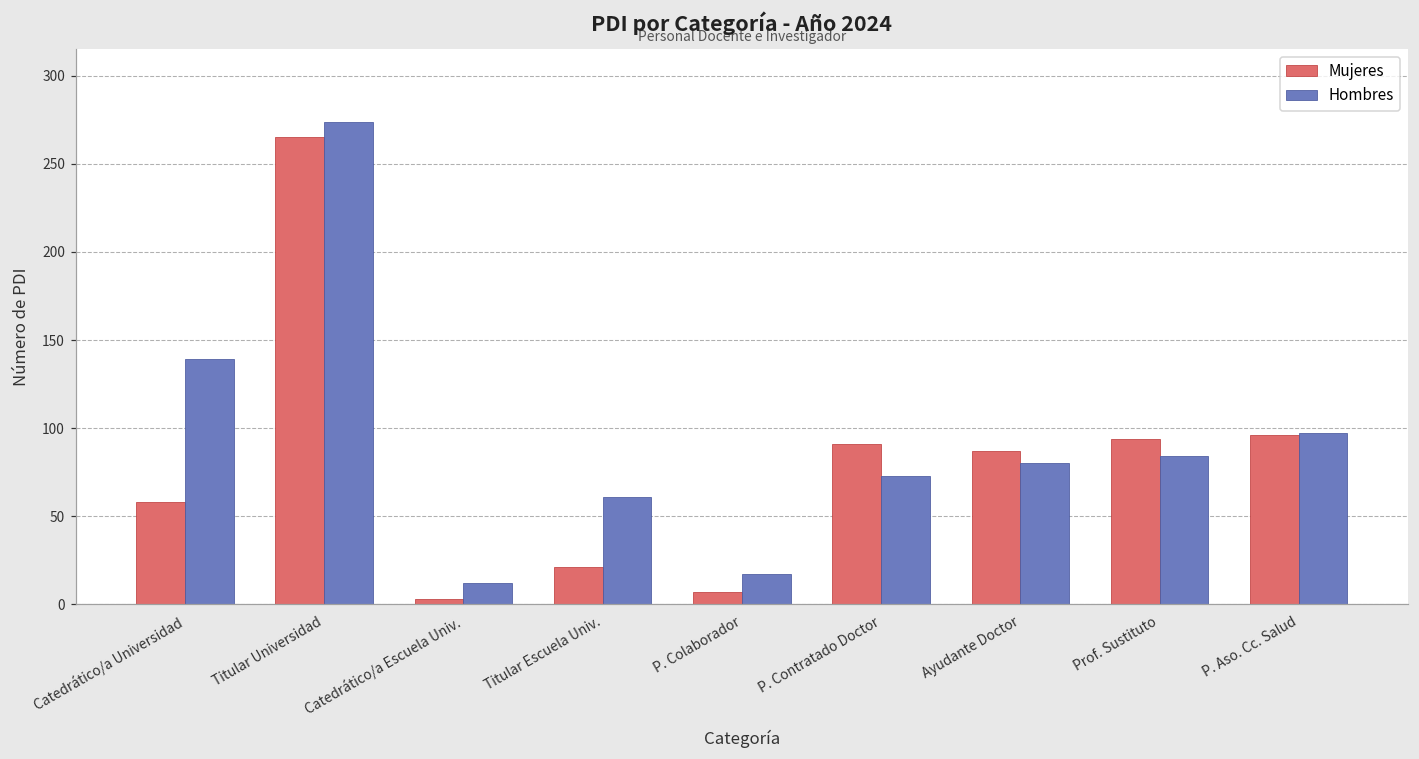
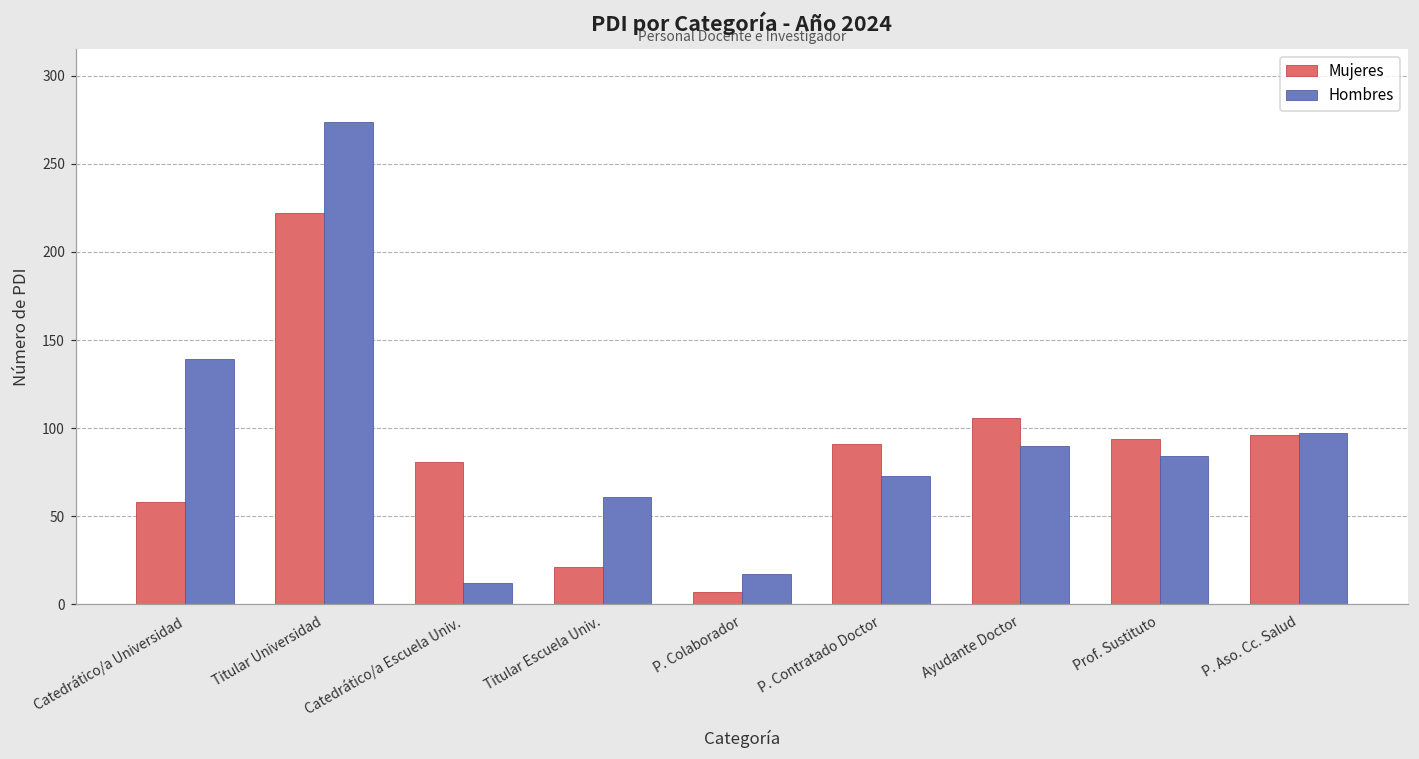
Mujeres, Titular Universidad: 265 -> 222
Mujeres, Catedrático/a Escuela Univ.: 3 -> 81
Mujeres, Ayudante Doctor: 87 -> 106
Hombres, Ayudante Doctor: 80 -> 90
